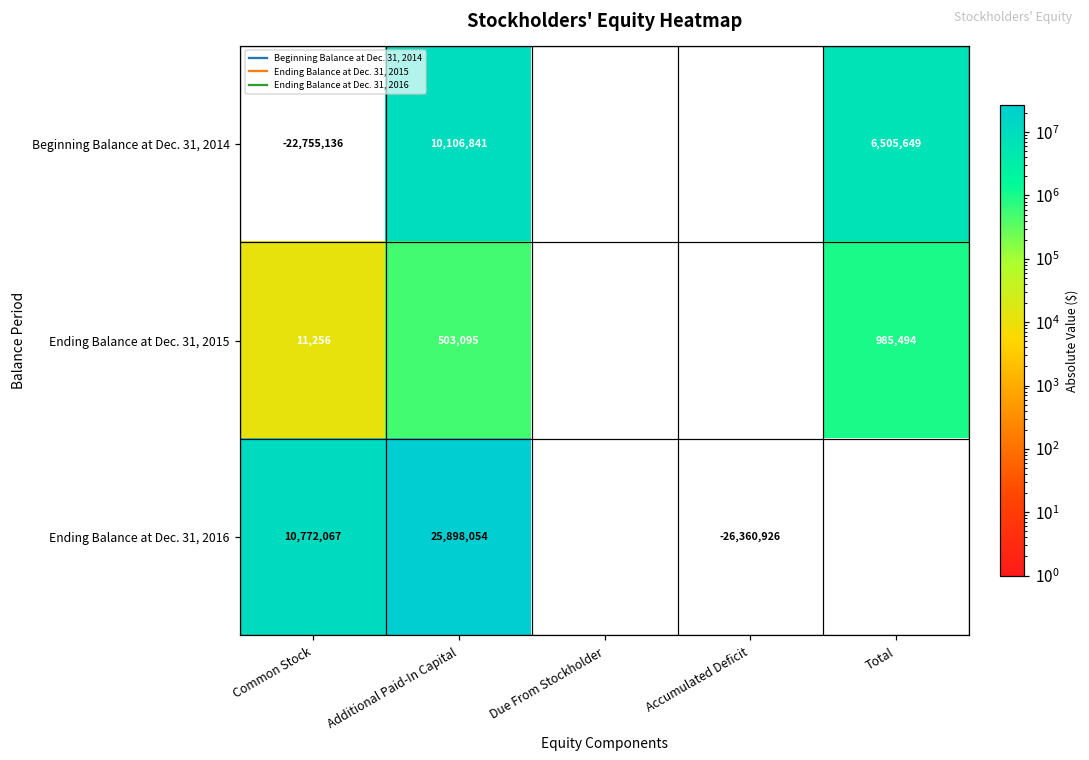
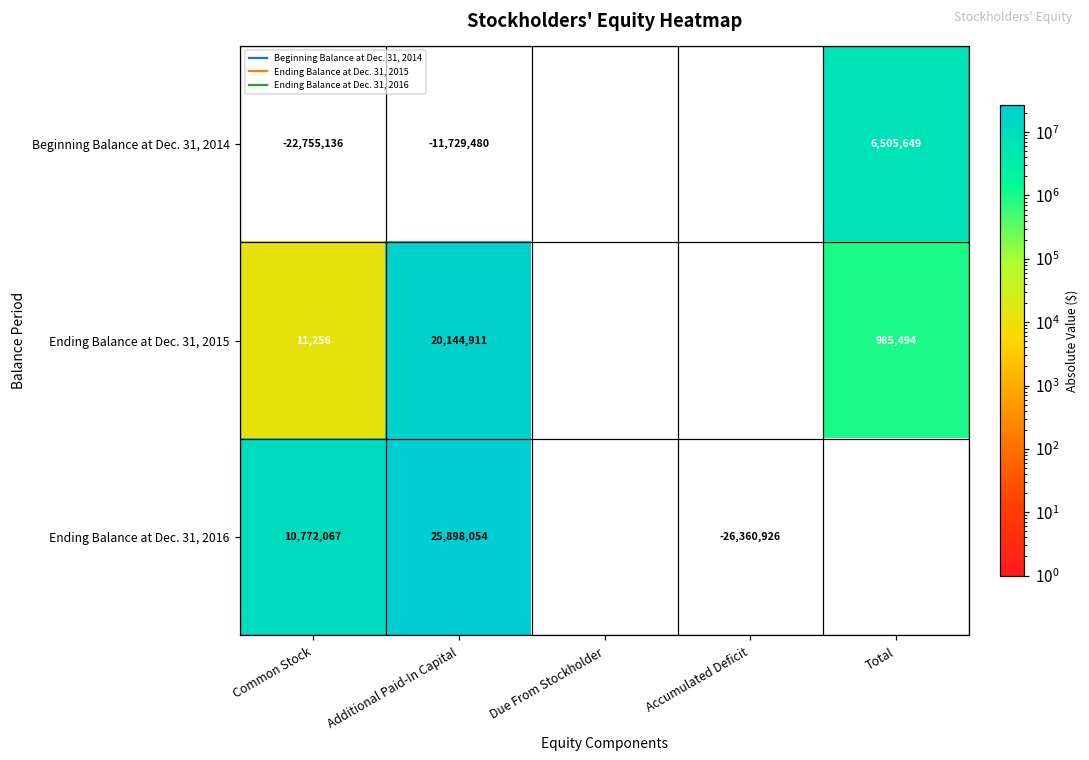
Beginning Balance at Dec. 31, 2014, Additional Paid-In Capital: 10,106,841 -> -11,729,480
Ending Balance at Dec. 31, 2015, Additional Paid-In Capital: 503,095 -> 20,144,911
